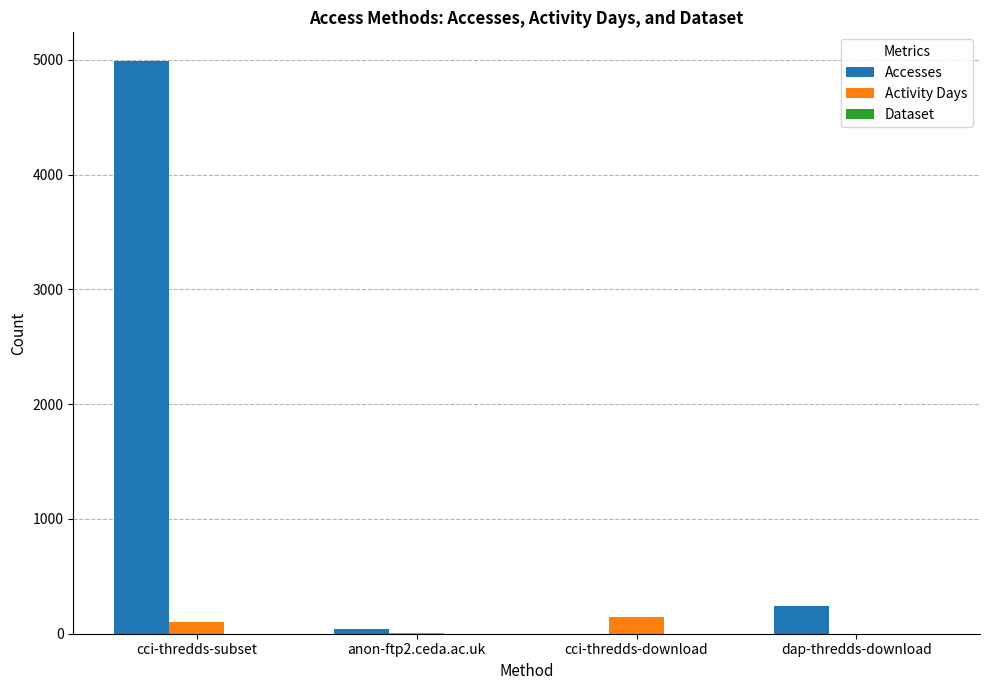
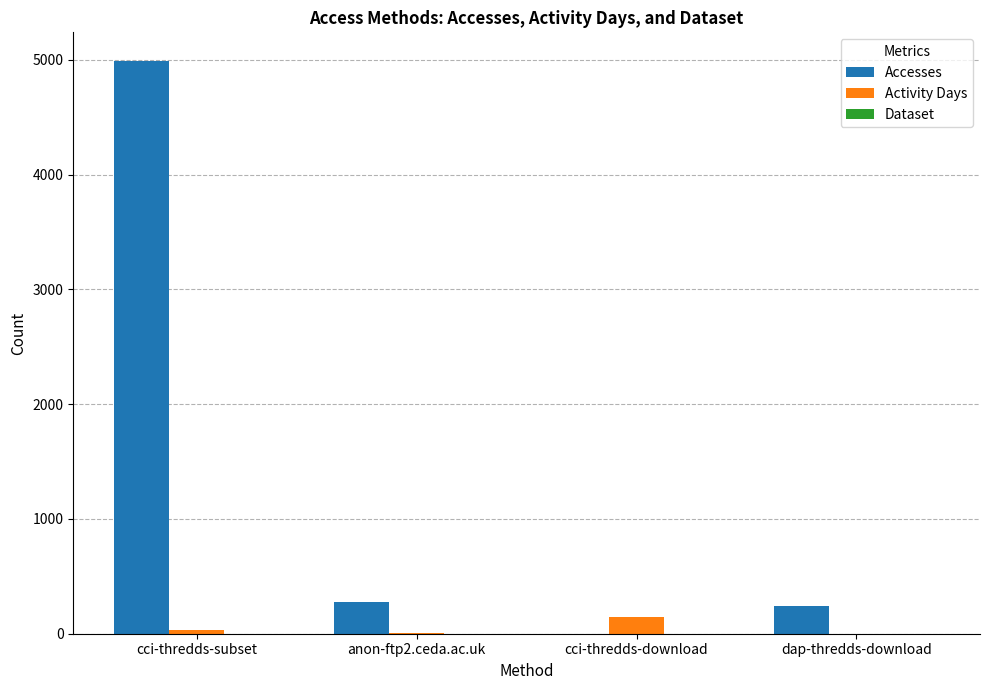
Activity Days, cci-thredds-subset: 110 -> 40
Accesses, anon-ftp2.ceda.ac.uk: 40 -> 270
